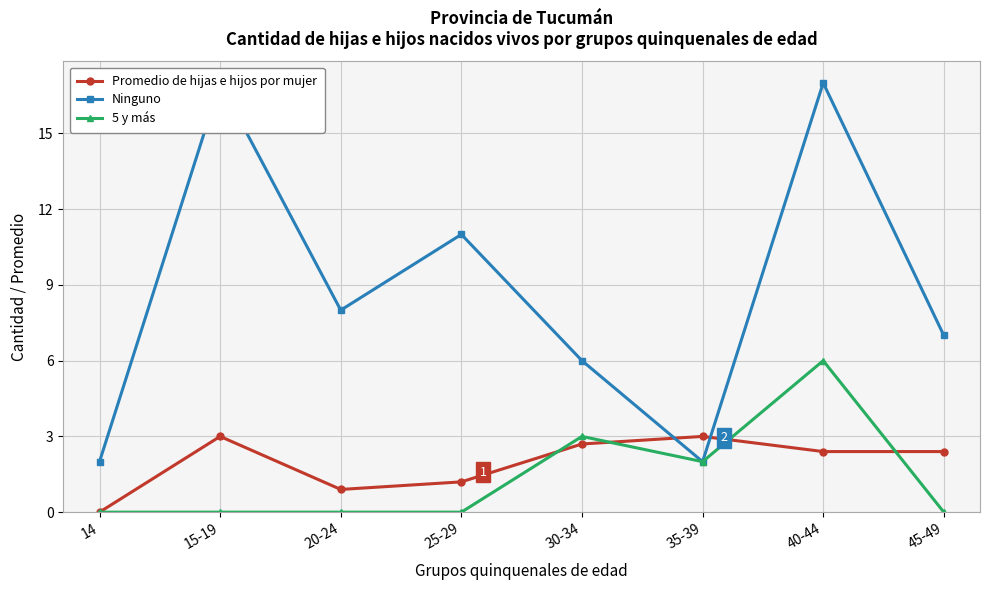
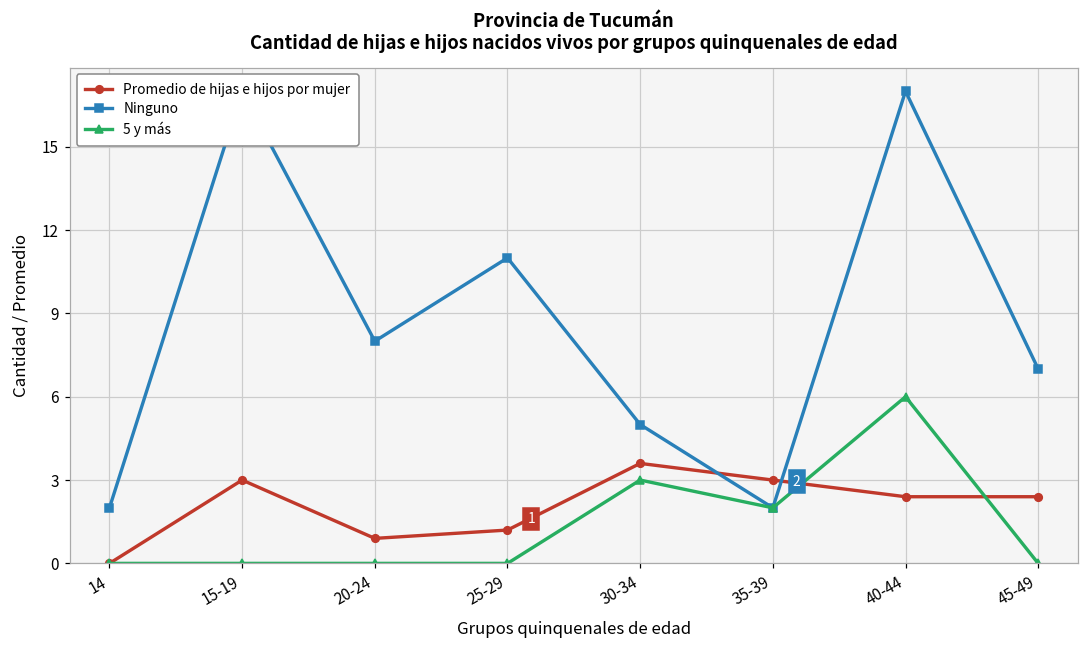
Promedio de hijas e hijos por mujer, 30-34: 2.7 -> 3.6
Ninguno, 30-34: 6 -> 5
